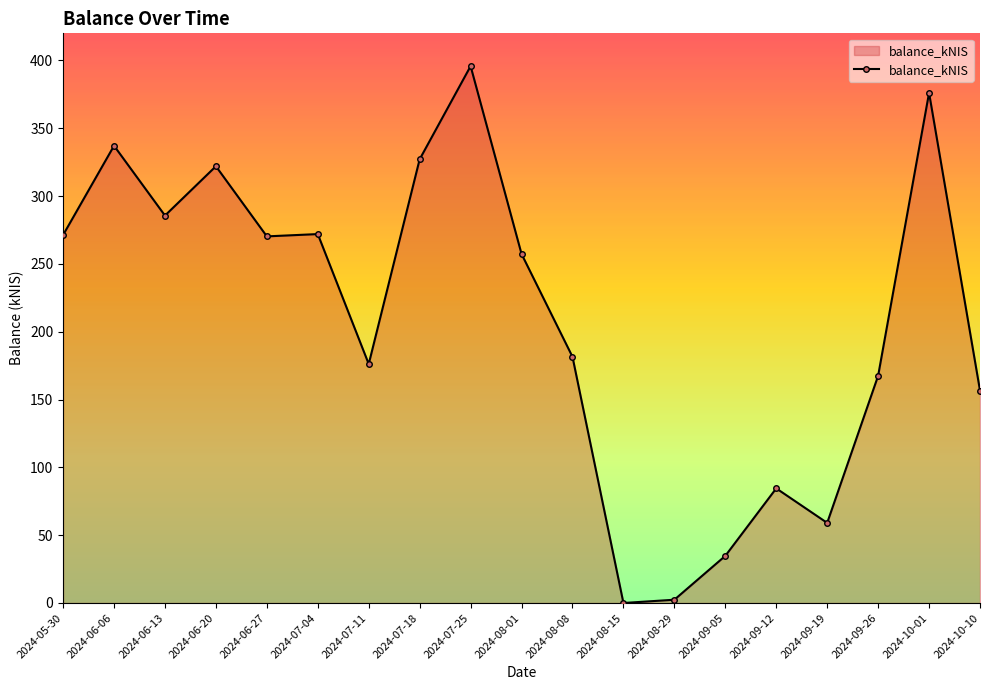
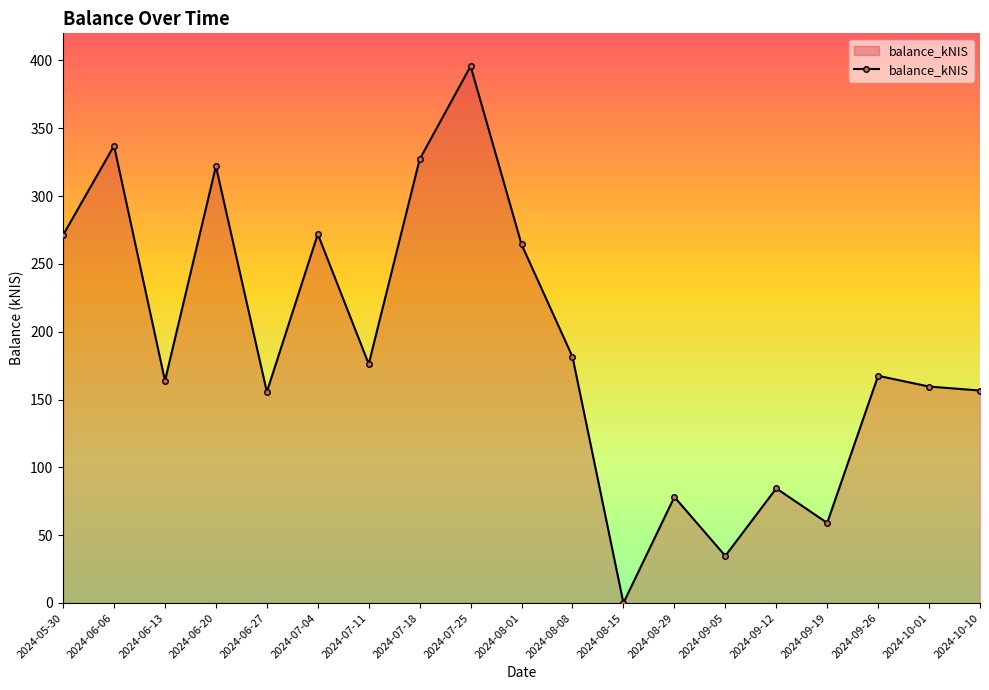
2024-06-13: 286 -> 164
2024-06-27: 270 -> 156
2024-08-01: 257 -> 264
2024-08-29: 2 -> 78
2024-10-01: 376 -> 160
